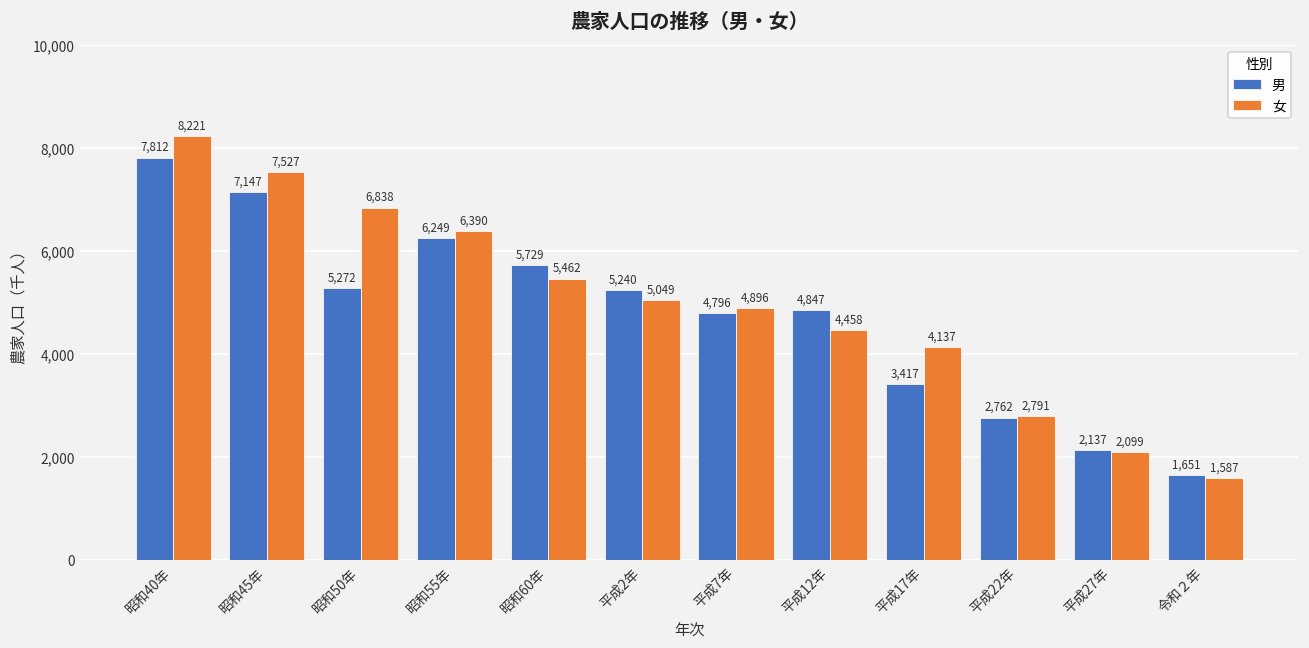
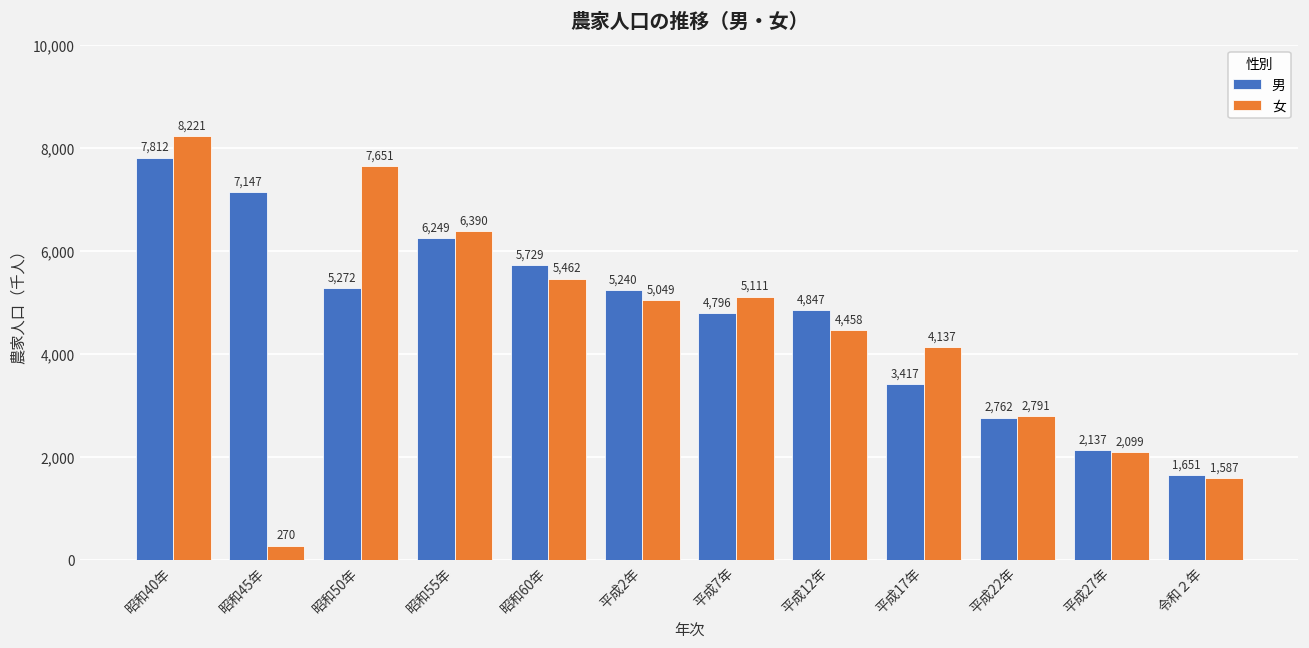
女, 昭和45年: 7,527 -> 270
女, 昭和50年: 6,838 -> 7,651
女, 平成7年: 4,896 -> 5,111
